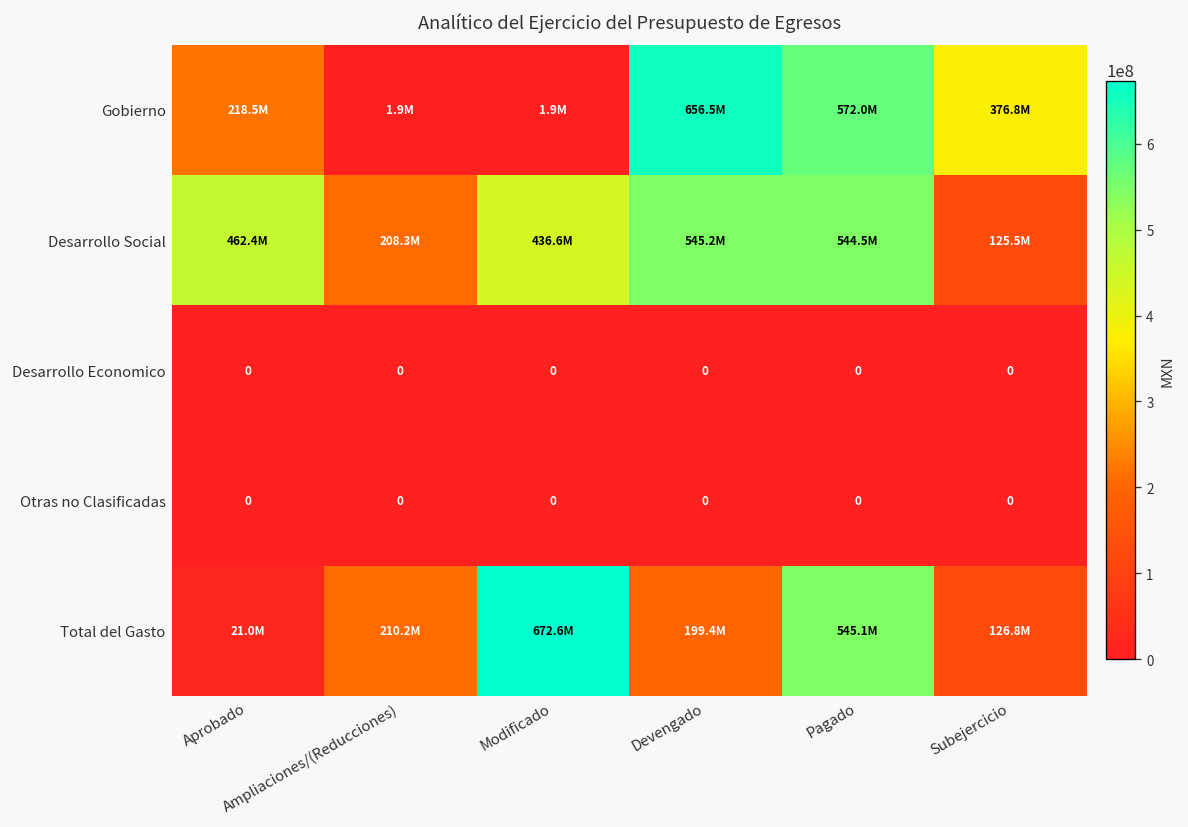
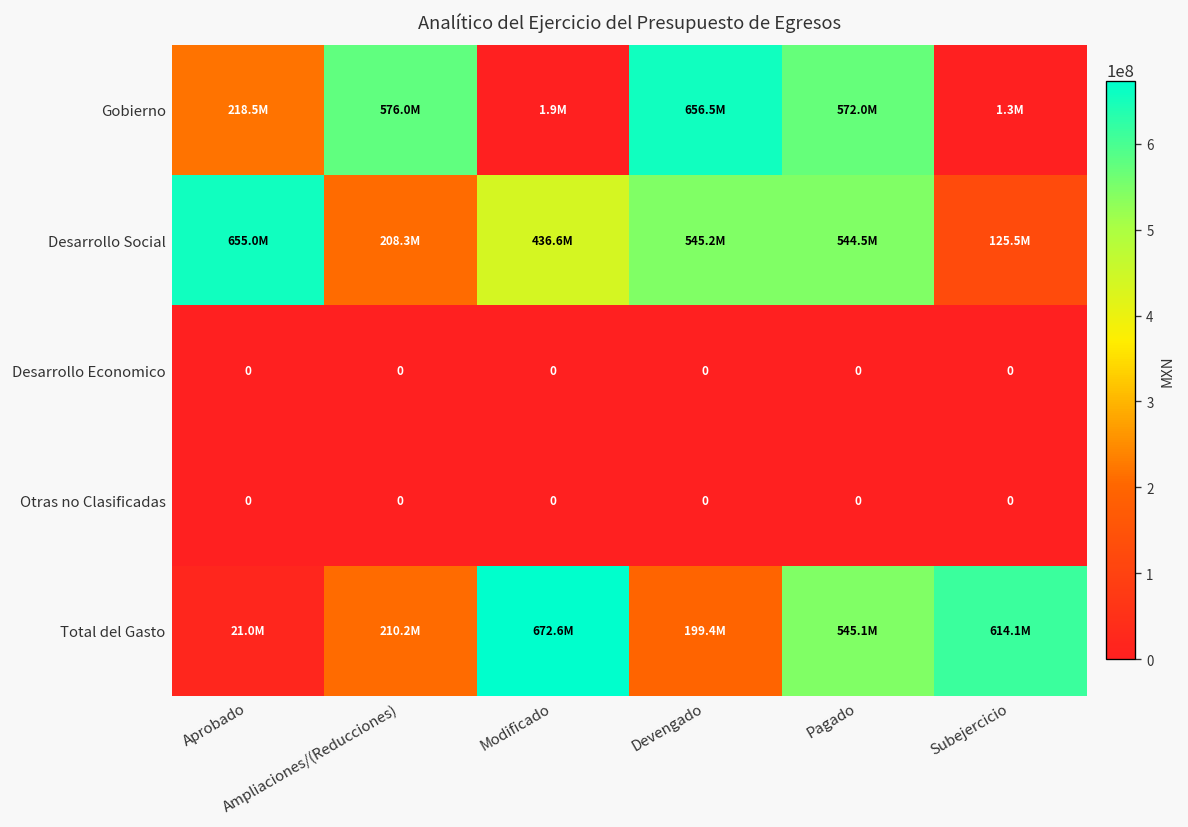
Gobierno, Ampliaciones/(Reducciones): 1.9M -> 576.0M
Gobierno, Subejercicio: 376.8M -> 1.3M
Desarrollo Social, Aprobado: 462.4M -> 655.0M
Total del Gasto, Subejercicio: 126.8M -> 614.1M
